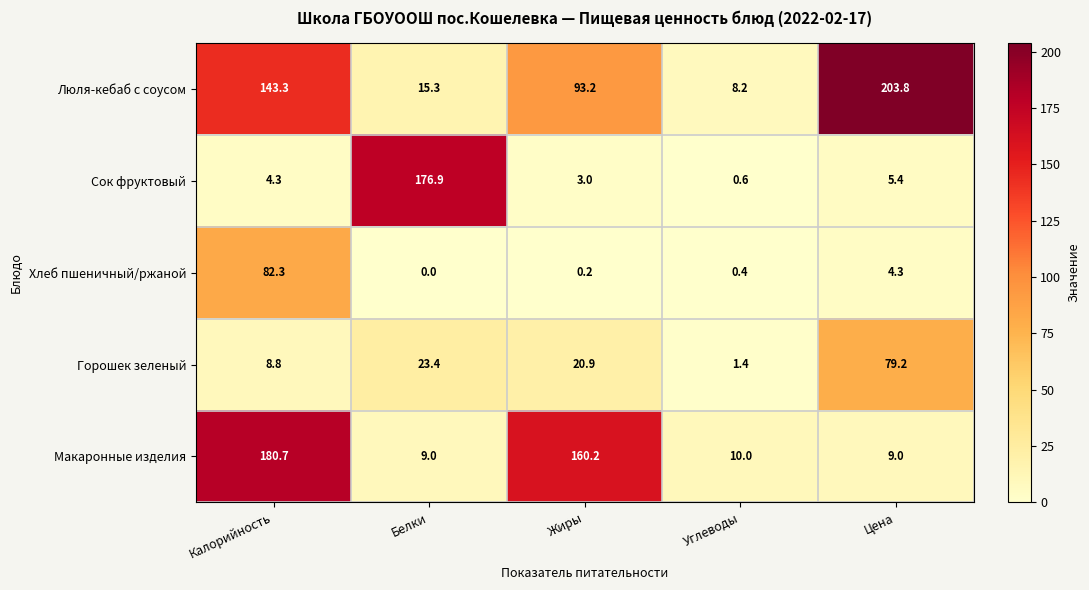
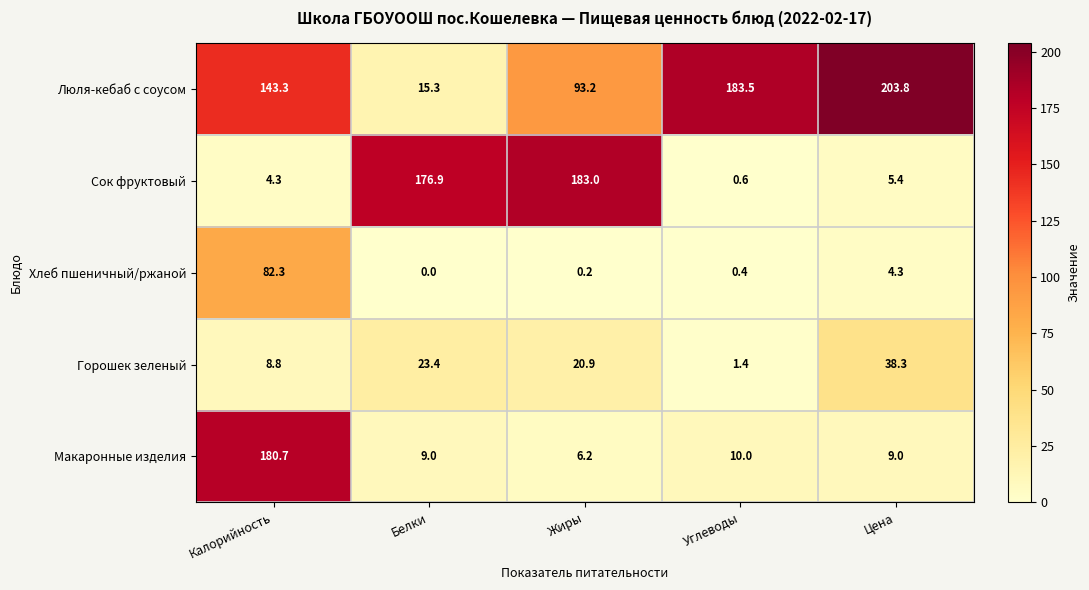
Люля-кебаб с соусом, Углеводы: 8.2 -> 183.5
Сок фруктовый, Жиры: 3.0 -> 183.0
Горошек зеленый, Цена: 79.2 -> 38.3
Макаронные изделия, Жиры: 160.2 -> 6.2
